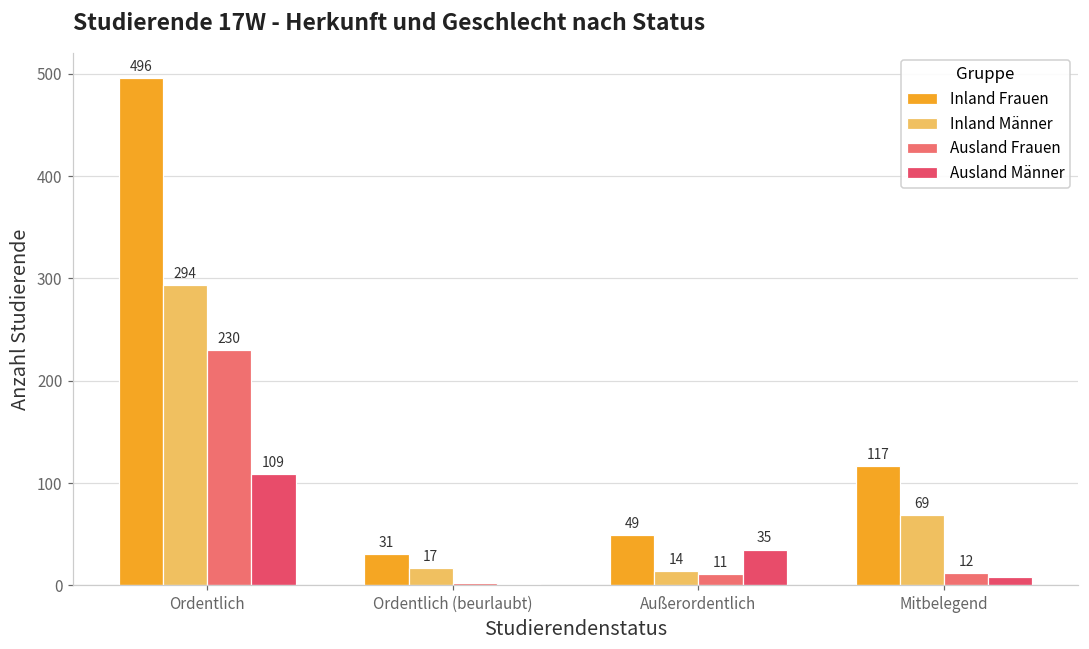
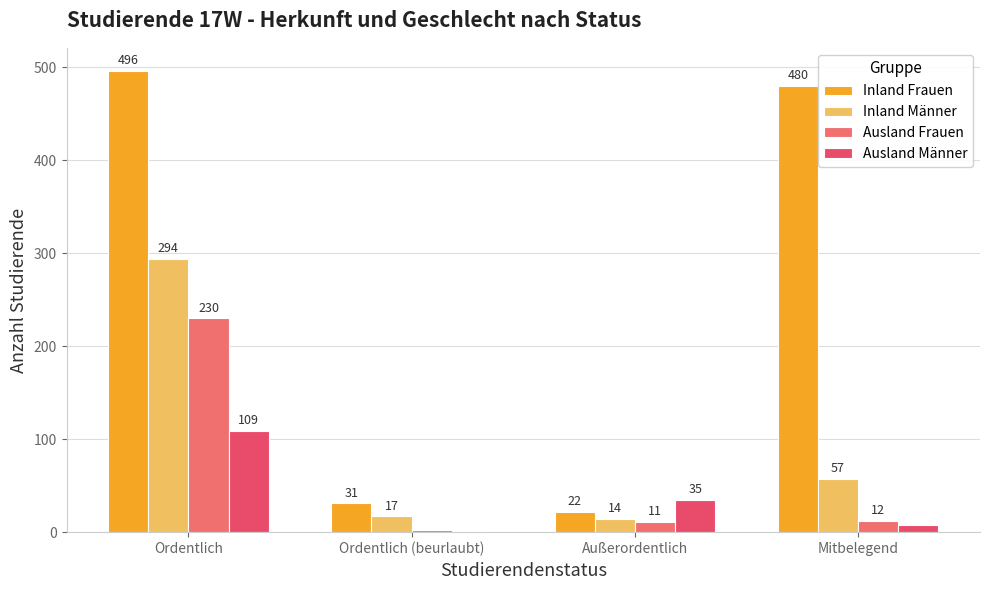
Inland Frauen, Außerordentlich: 49 -> 22
Inland Frauen, Mitbelegend: 117 -> 480
Inland Männer, Mitbelegend: 69 -> 57
